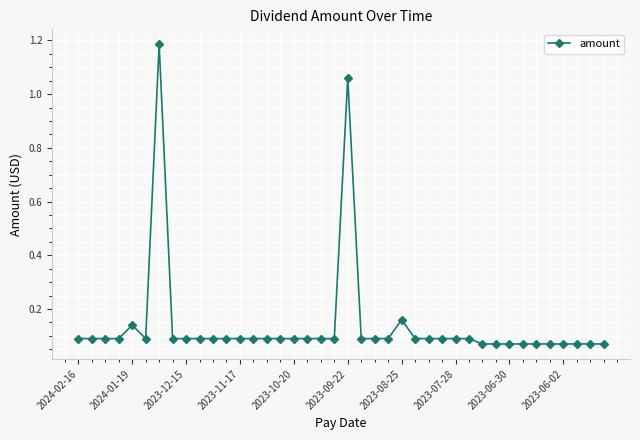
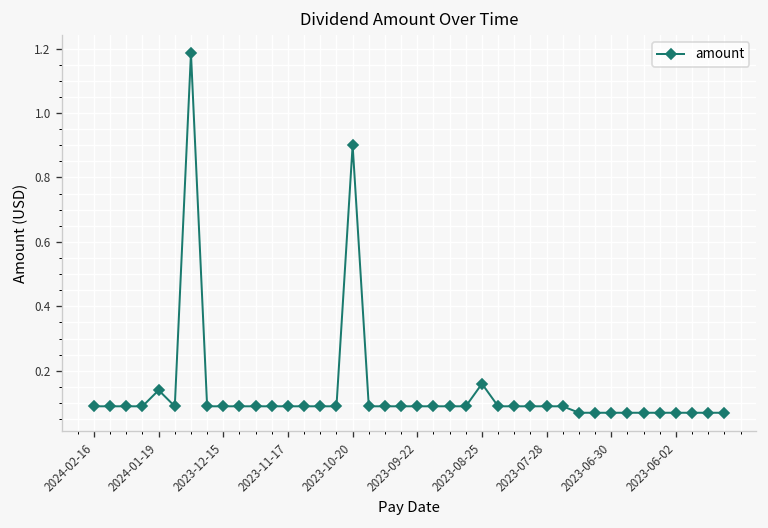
2023-10-20: 0.09 -> 0.90
2023-09-22: 1.06 -> 0.09
